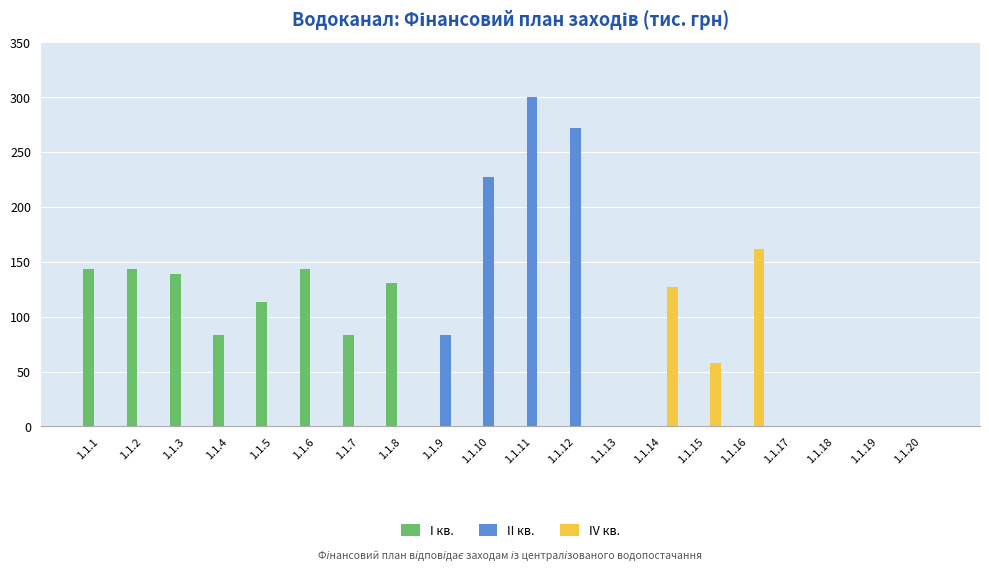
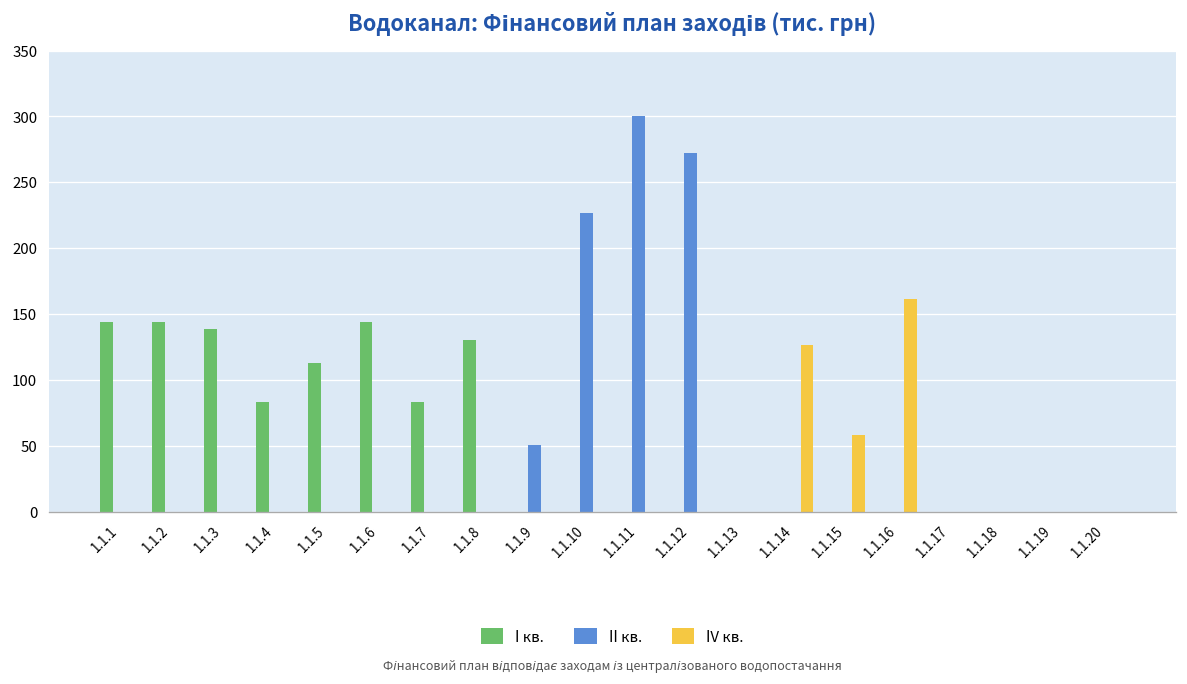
ІІ кв., 1.1.9: 83 -> 51
